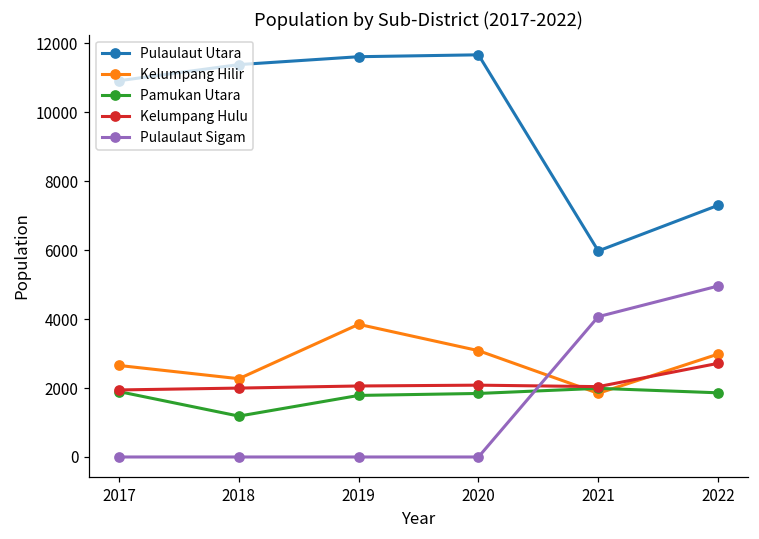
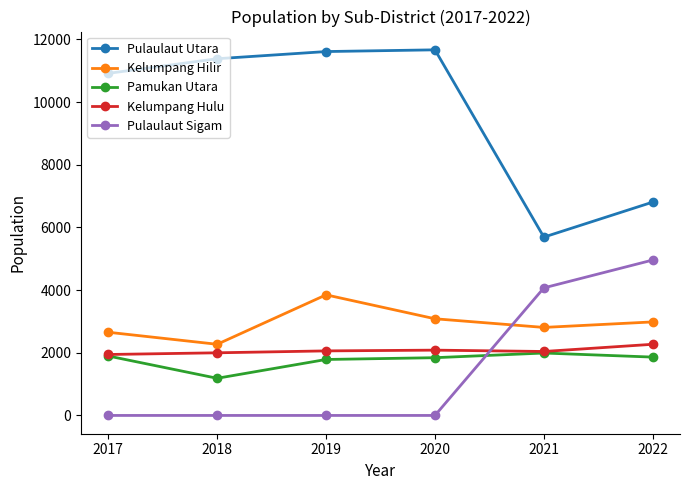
Pulaulaut Utara, 2021: 6000 -> 5700
Kelumpang Hilir, 2021: 1800 -> 2800
Pulaulaut Utara, 2022: 7300 -> 6800
Kelumpang Hulu, 2022: 2700 -> 2300
